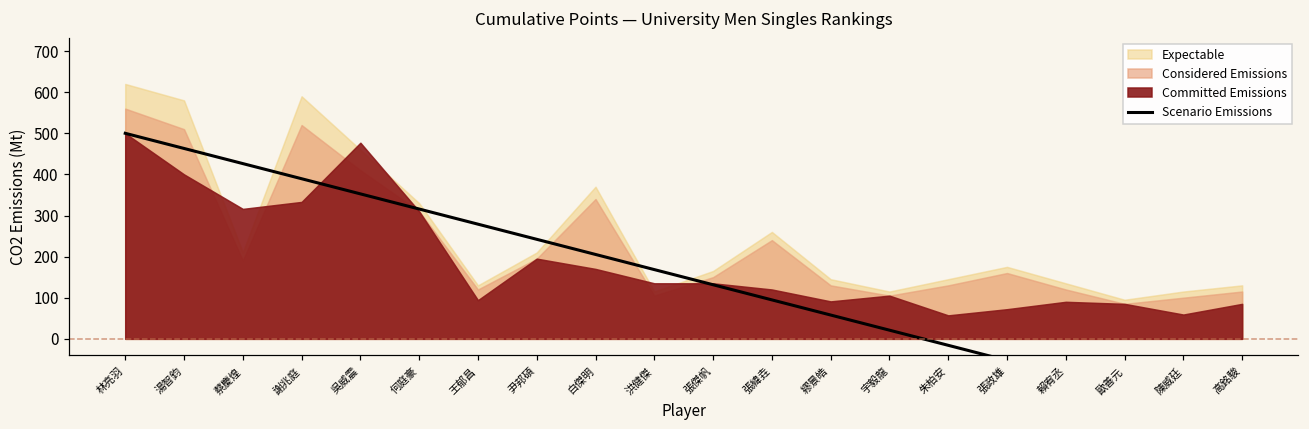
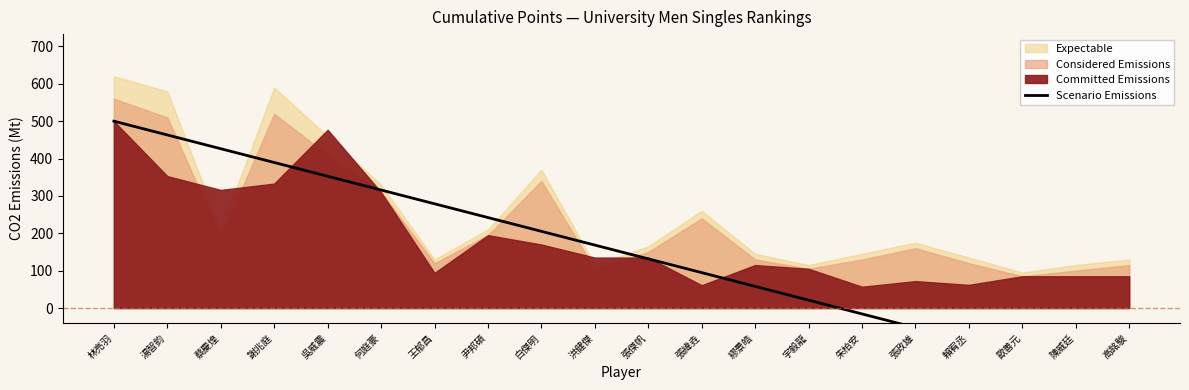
Committed Emissions, 湯智鈞: 400 -> 350
Committed Emissions, 張緯垚: 120 -> 60
Committed Emissions, 繆景皓: 90 -> 120
Committed Emissions, 賴宥丞: 90 -> 60
Committed Emissions, 陳威廷: 60 -> 90
